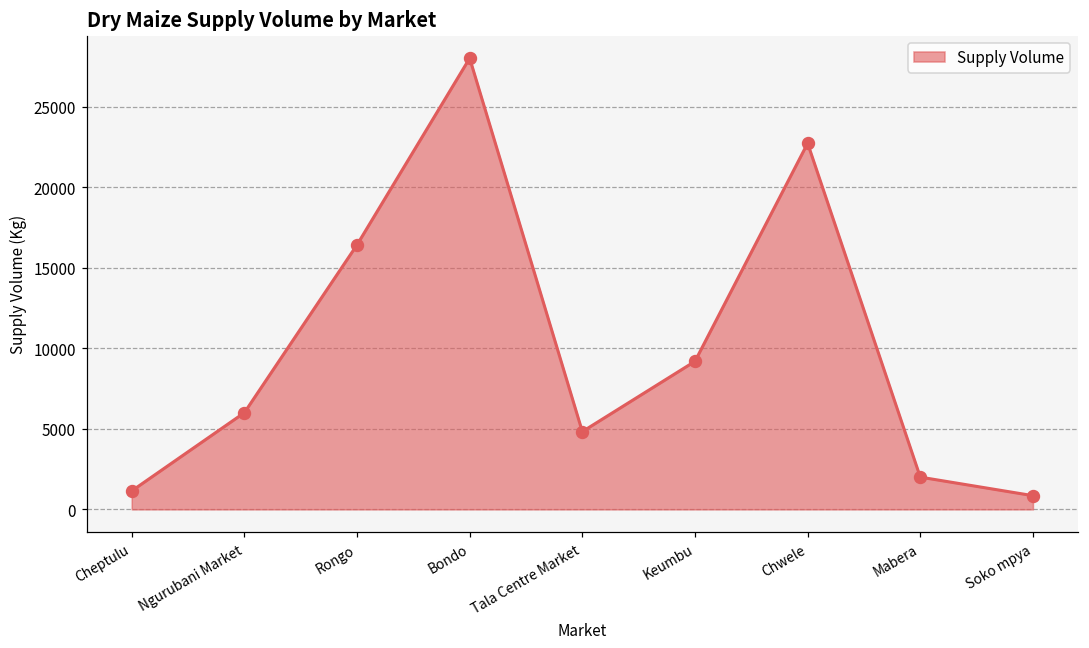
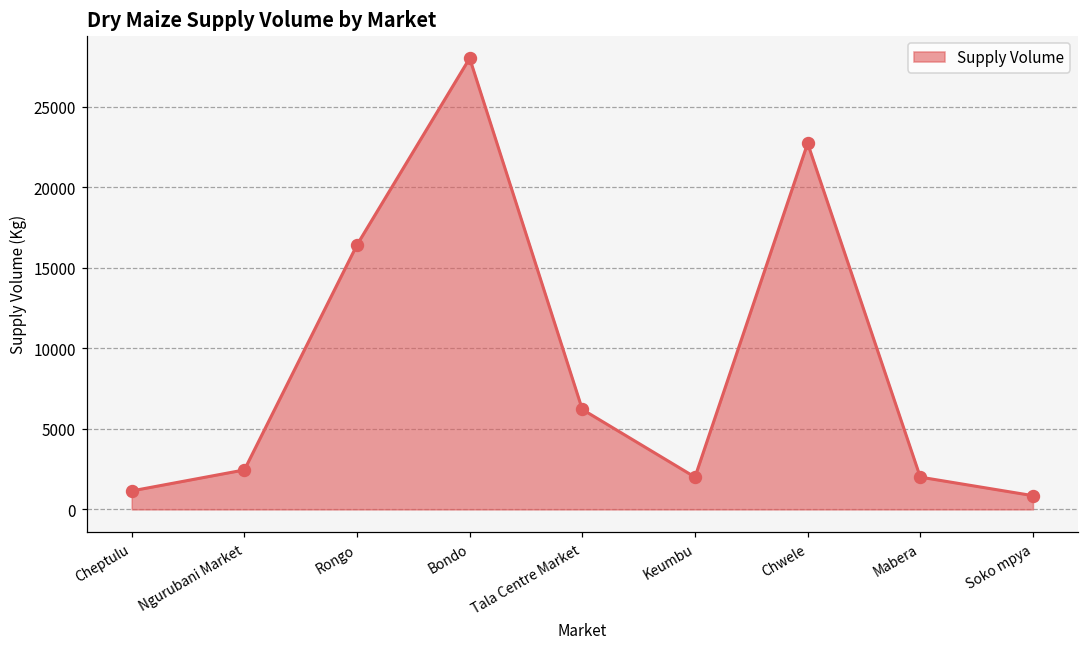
Ngurubani Market: 6000 -> 2400
Tala Centre Market: 4800 -> 6200
Keumbu: 9200 -> 2000
